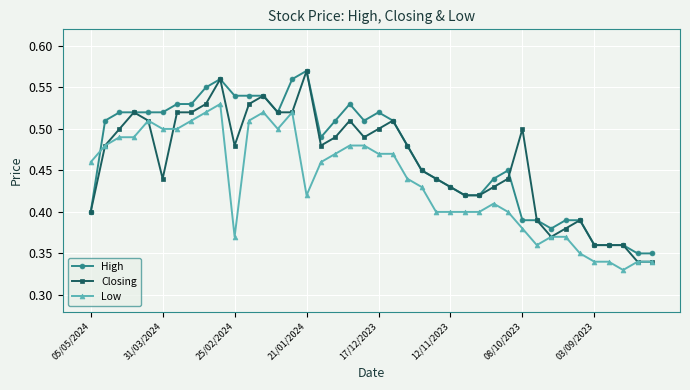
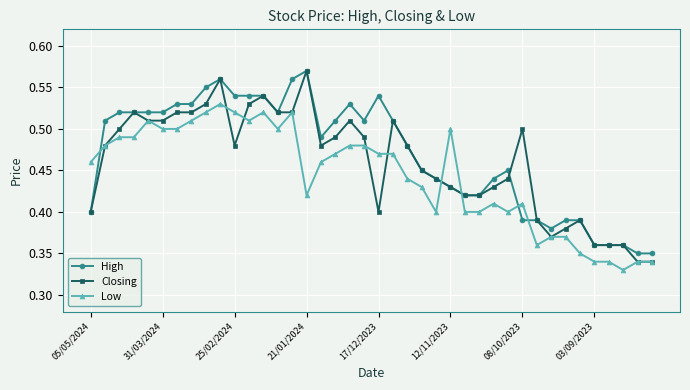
Closing, 31/03/2024: 0.44 -> 0.51
Low, 25/02/2024: 0.37 -> 0.52
High, 17/12/2023: 0.52 -> 0.54
Closing, 17/12/2023: 0.5 -> 0.4
Low, 12/11/2023: 0.4 -> 0.5
Low, 08/10/2023: 0.38 -> 0.41
